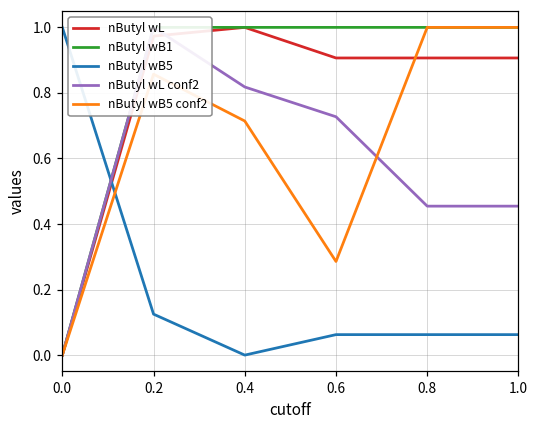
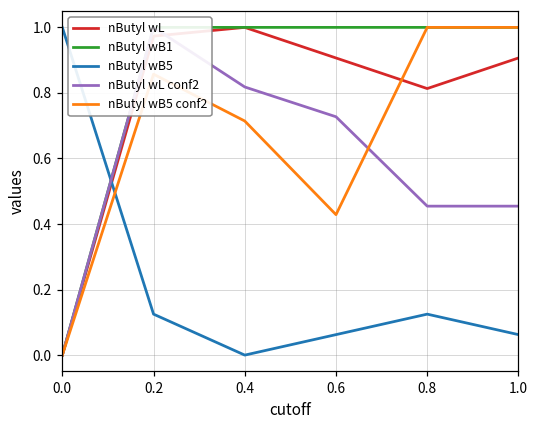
nButyl wB5 conf2, 0.6: 0.29 -> 0.43
nButyl wL, 0.8: 0.91 -> 0.81
nButyl wB5, 0.8: 0.06 -> 0.13
